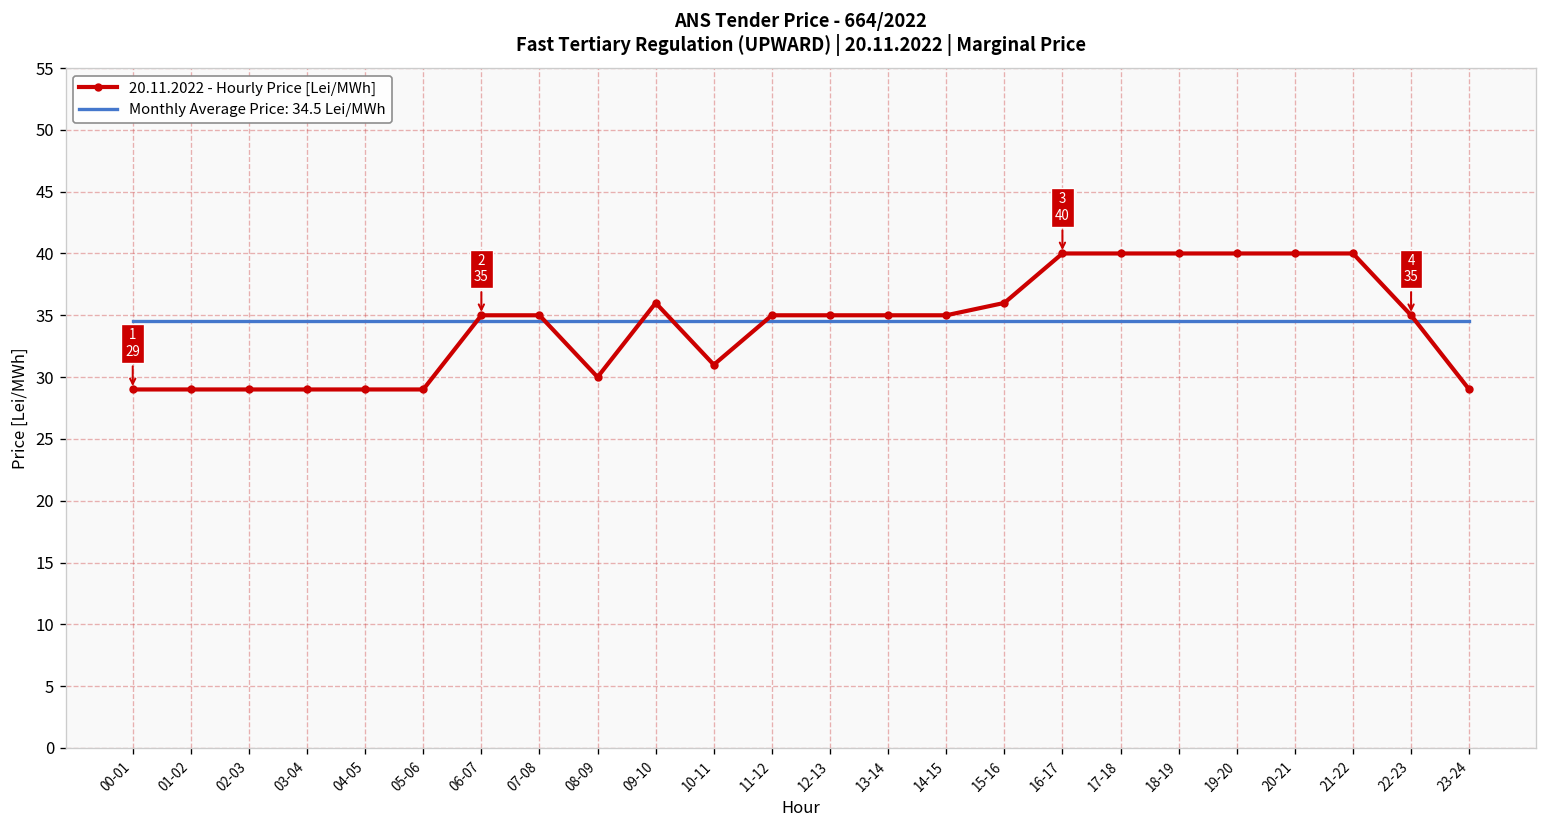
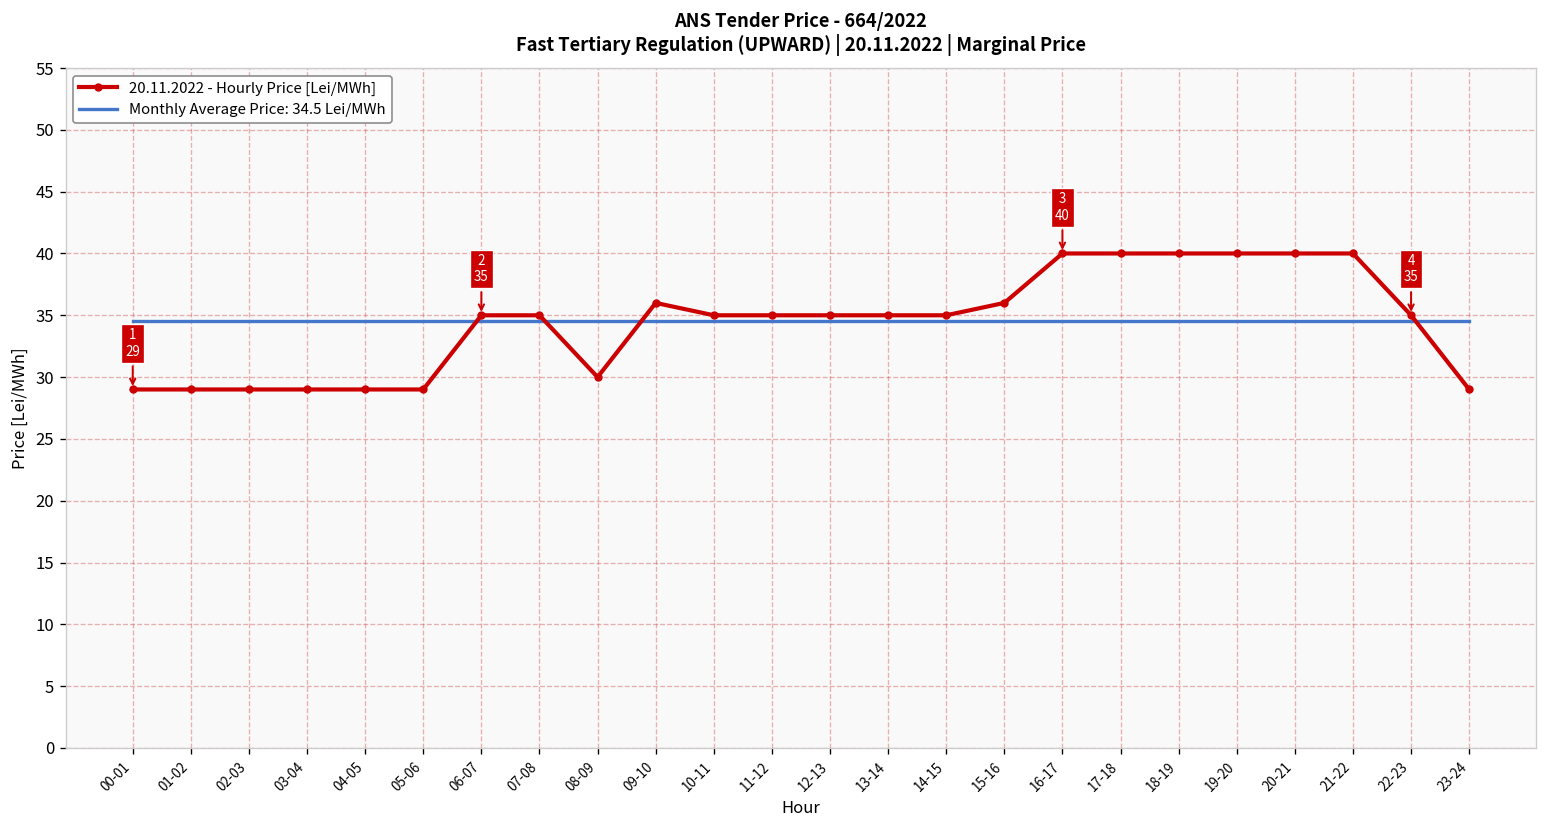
20.11.2022 - Hourly Price [Lei/MWh], 10-11: 31 -> 35
